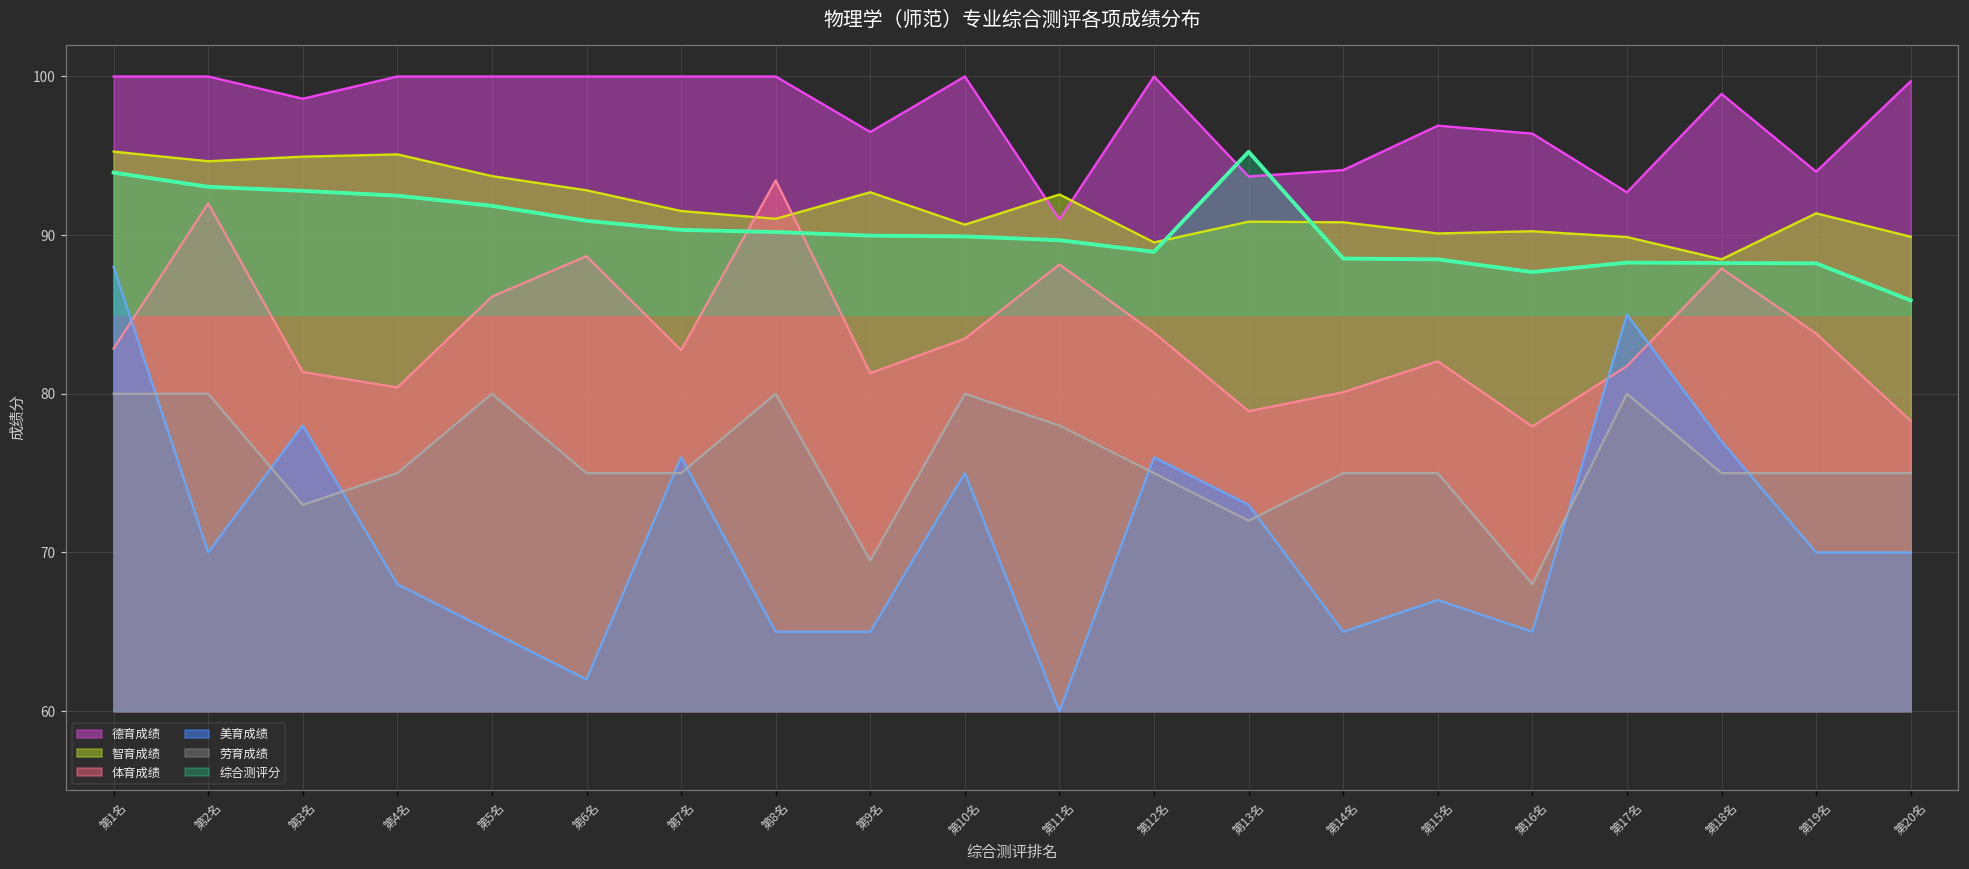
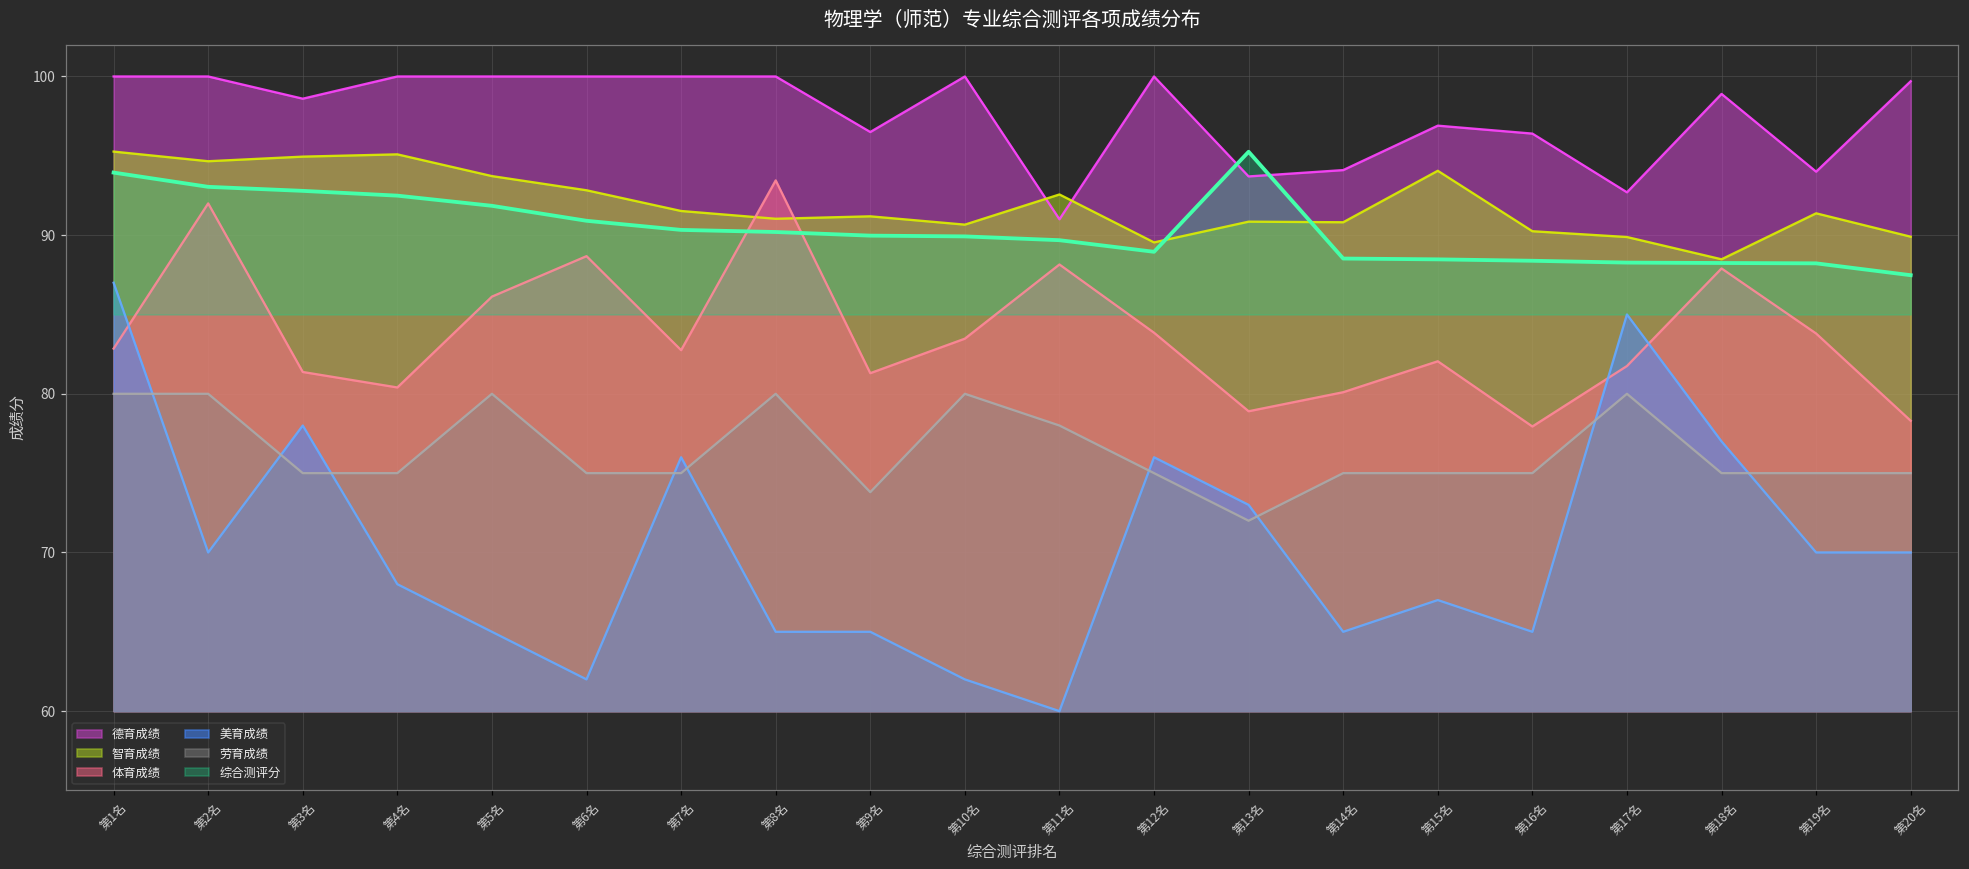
美育成绩, 第1名: 88 -> 87
劳育成绩, 第3名: 73 -> 75
智育成绩, 第9名: 92.7 -> 91.2
劳育成绩, 第9名: 69.5 -> 73.8
美育成绩, 第10名: 75 -> 62
智育成绩, 第15名: 90.1 -> 94.1
劳育成绩, 第16名: 68 -> 75
综合测评分, 第16名: 87.7 -> 88.4
综合测评分, 第20名: 85.9 -> 87.5
